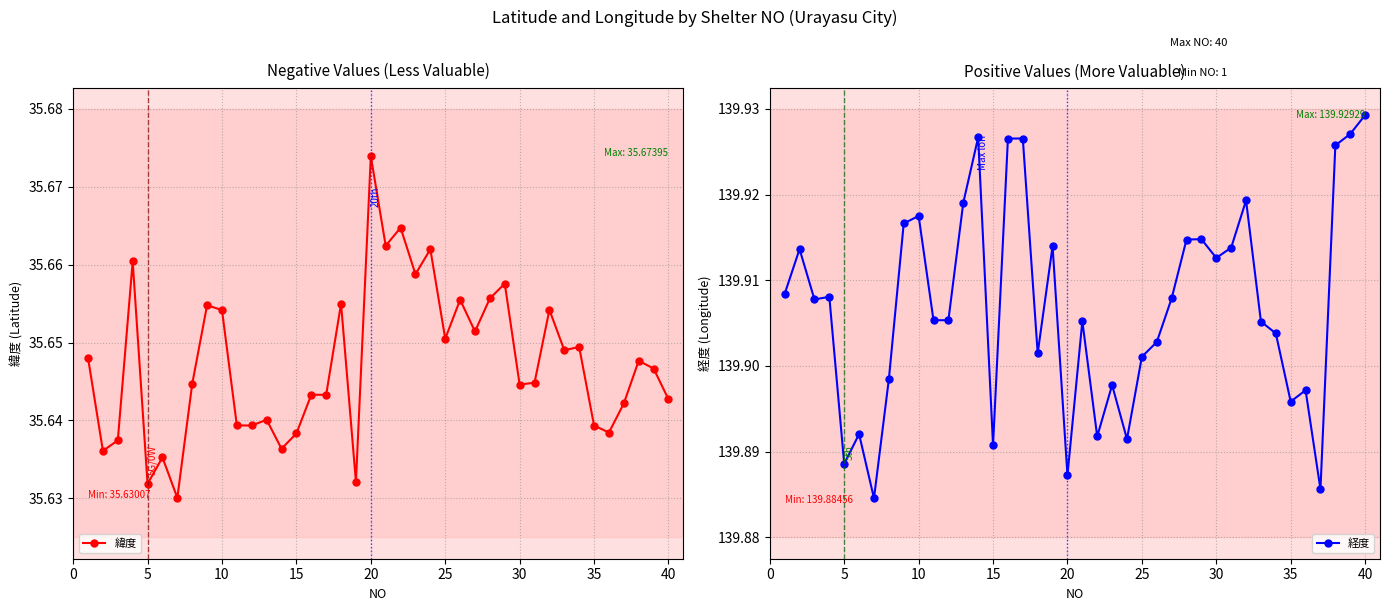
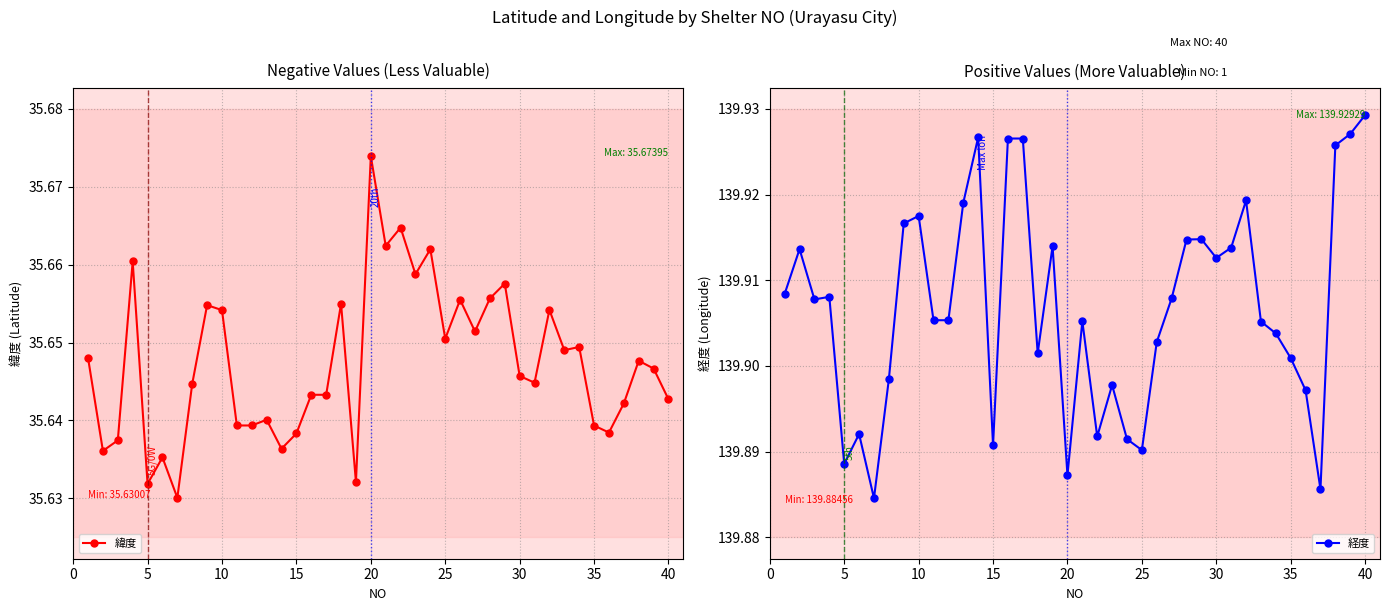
Negative Values (Less Valuable), 30: 35.645 -> 35.646
Positive Values (More Valuable), 25: 139.901 -> 139.890
Positive Values (More Valuable), 35: 139.896 -> 139.901
